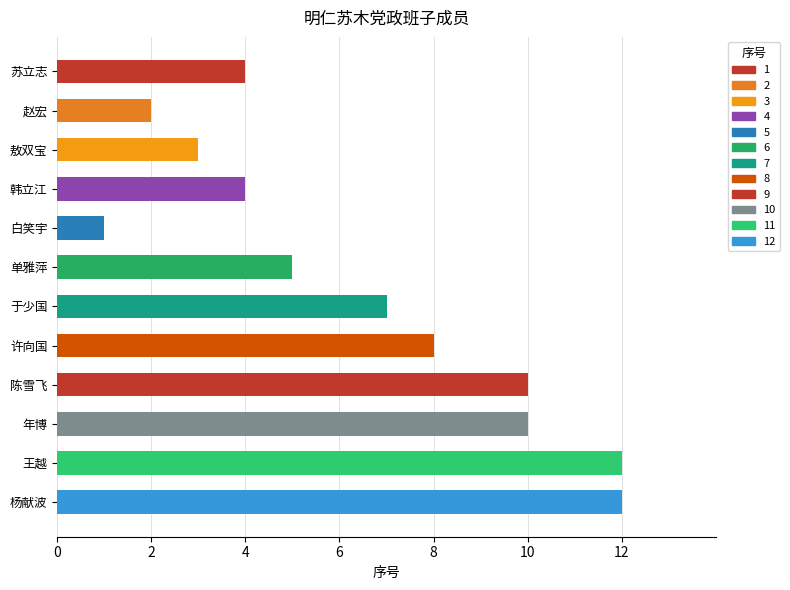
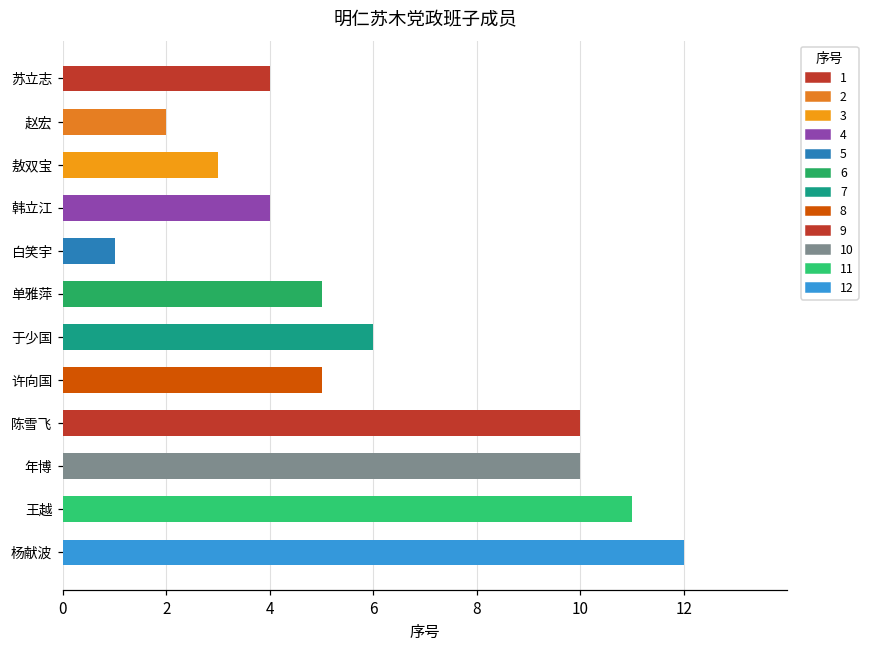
于少国: 7 -> 6
许向国: 8 -> 5
王越: 12 -> 11
